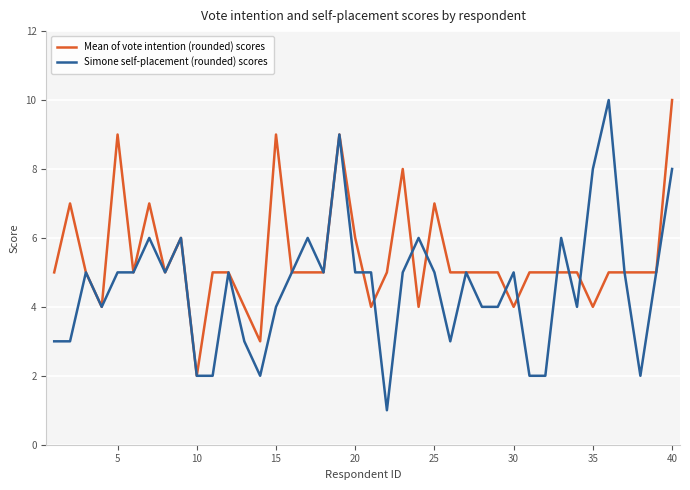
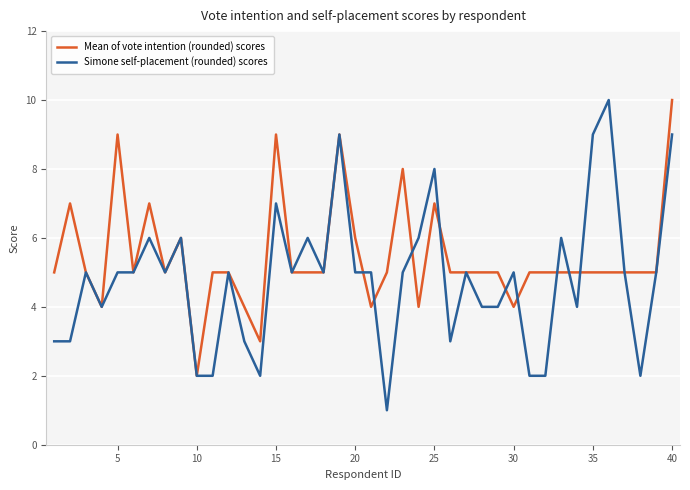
Simone self-placement (rounded) scores, 15: 4 -> 7
Simone self-placement (rounded) scores, 25: 5 -> 8
Mean of vote intention (rounded) scores, 35: 4 -> 5
Simone self-placement (rounded) scores, 35: 8 -> 9
Simone self-placement (rounded) scores, 40: 8 -> 9
